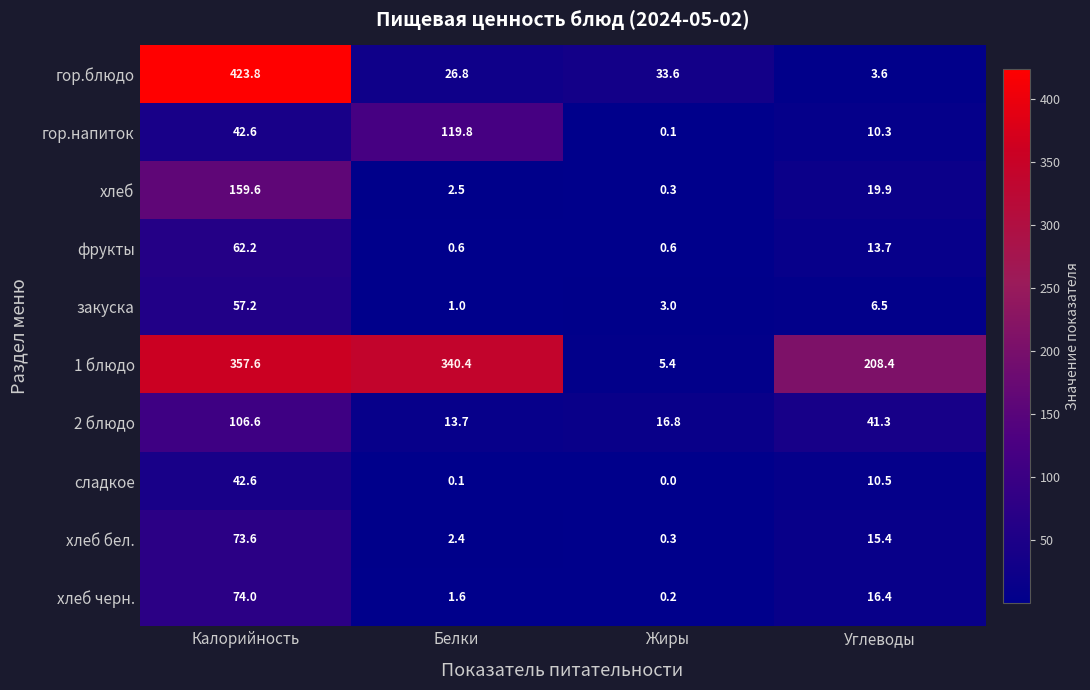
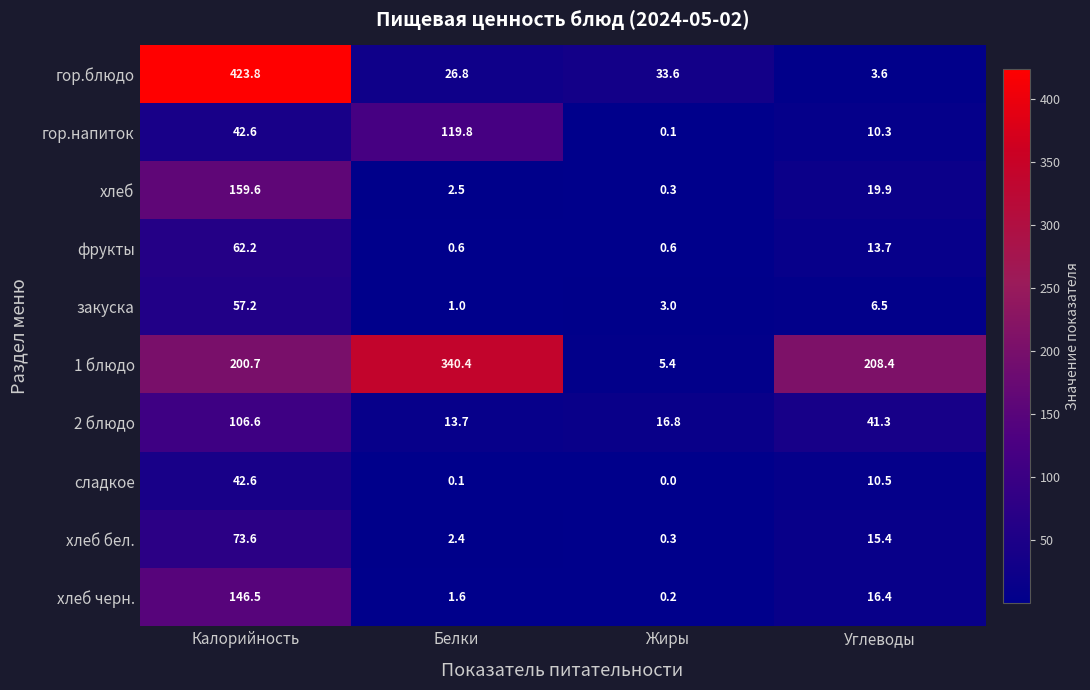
1 блюдо, Калорийность: 357.6 -> 200.7
хлеб черн., Калорийность: 74.0 -> 146.5
